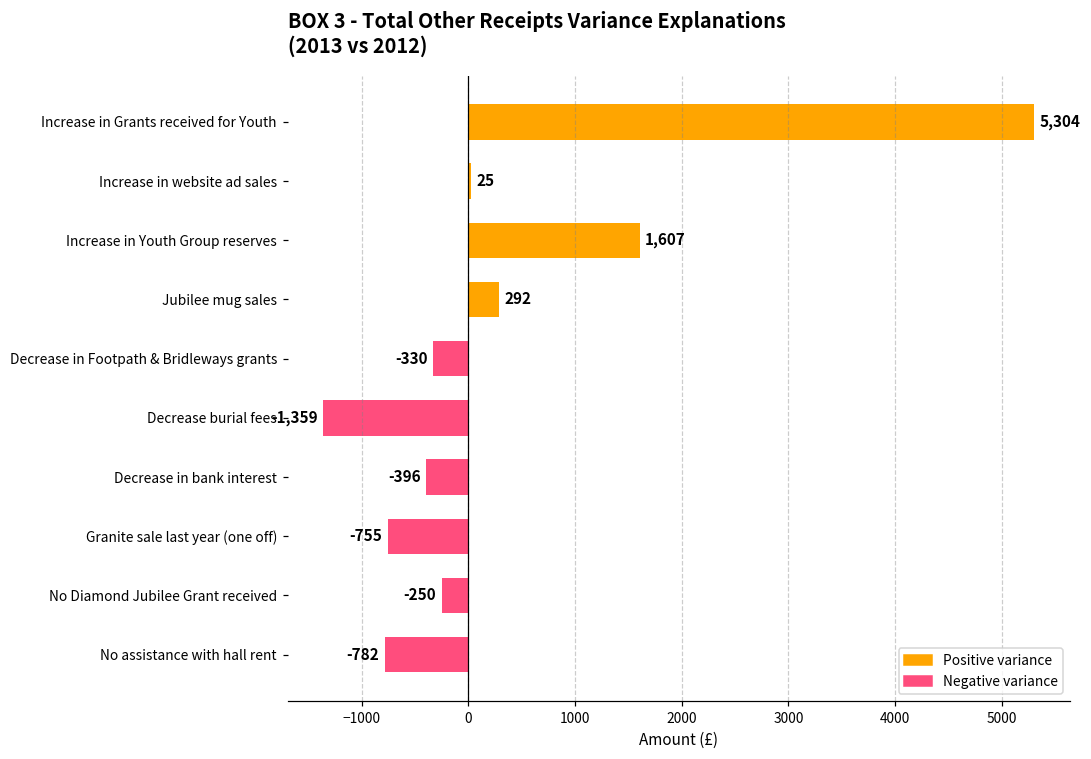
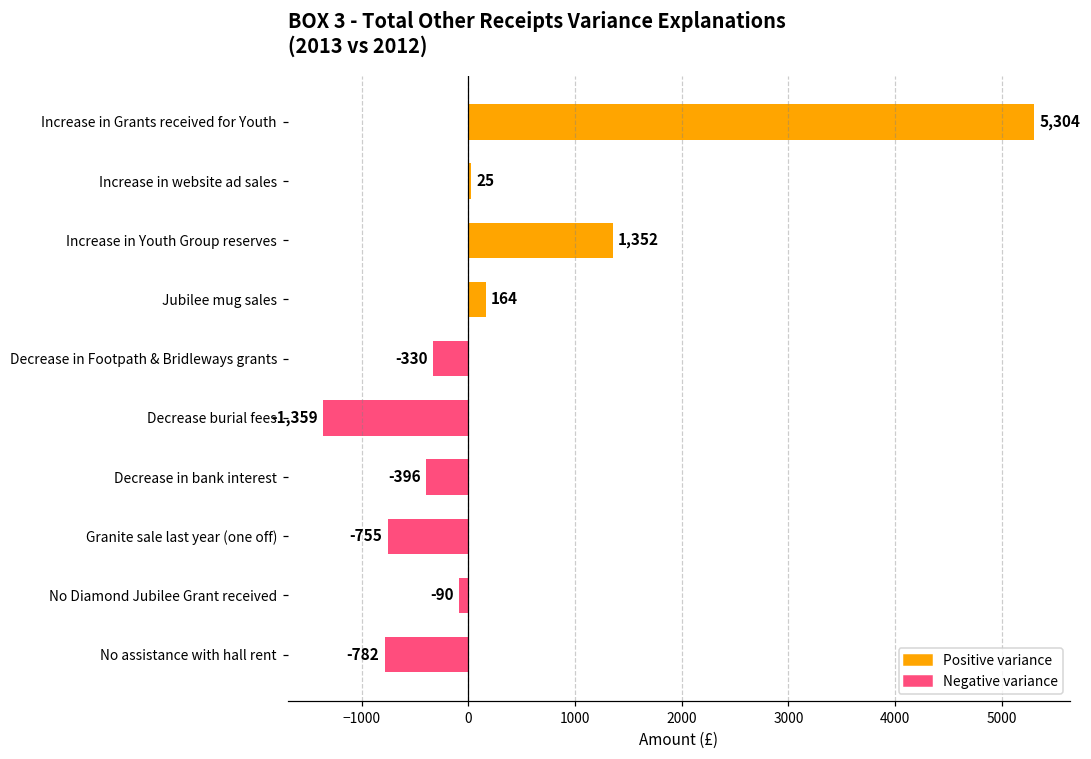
Increase in Youth Group reserves: 1,607 -> 1,352
Jubilee mug sales: 292 -> 164
No Diamond Jubilee Grant received: -250 -> -90
